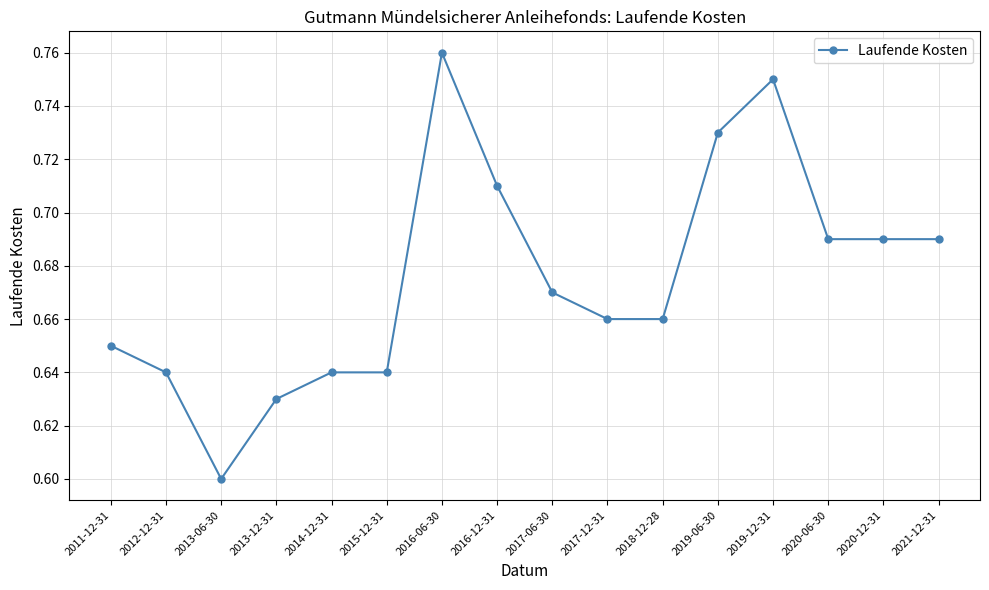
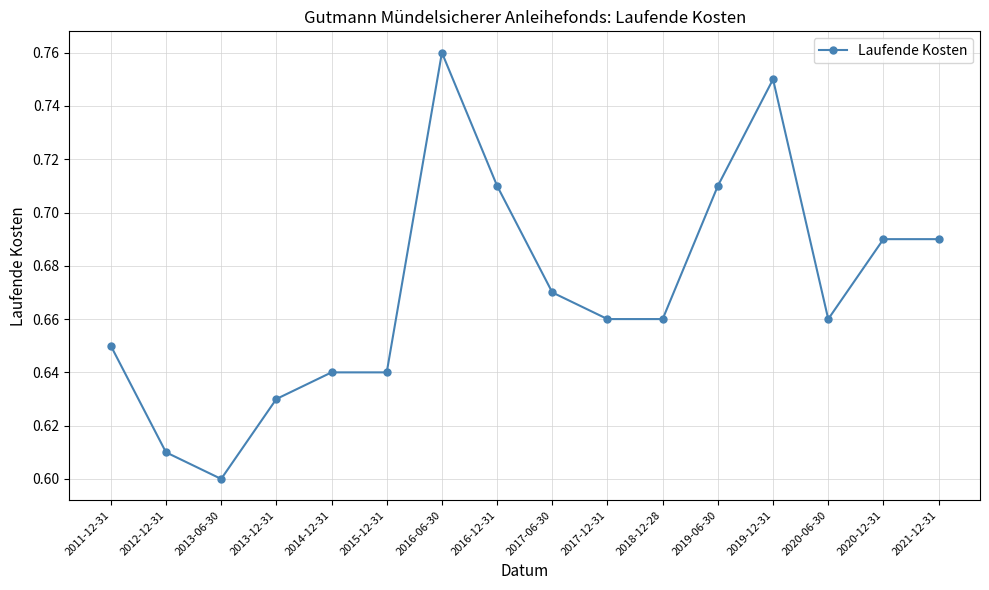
2012-12-31: 0.64 -> 0.61
2019-06-30: 0.73 -> 0.71
2020-06-30: 0.69 -> 0.66
